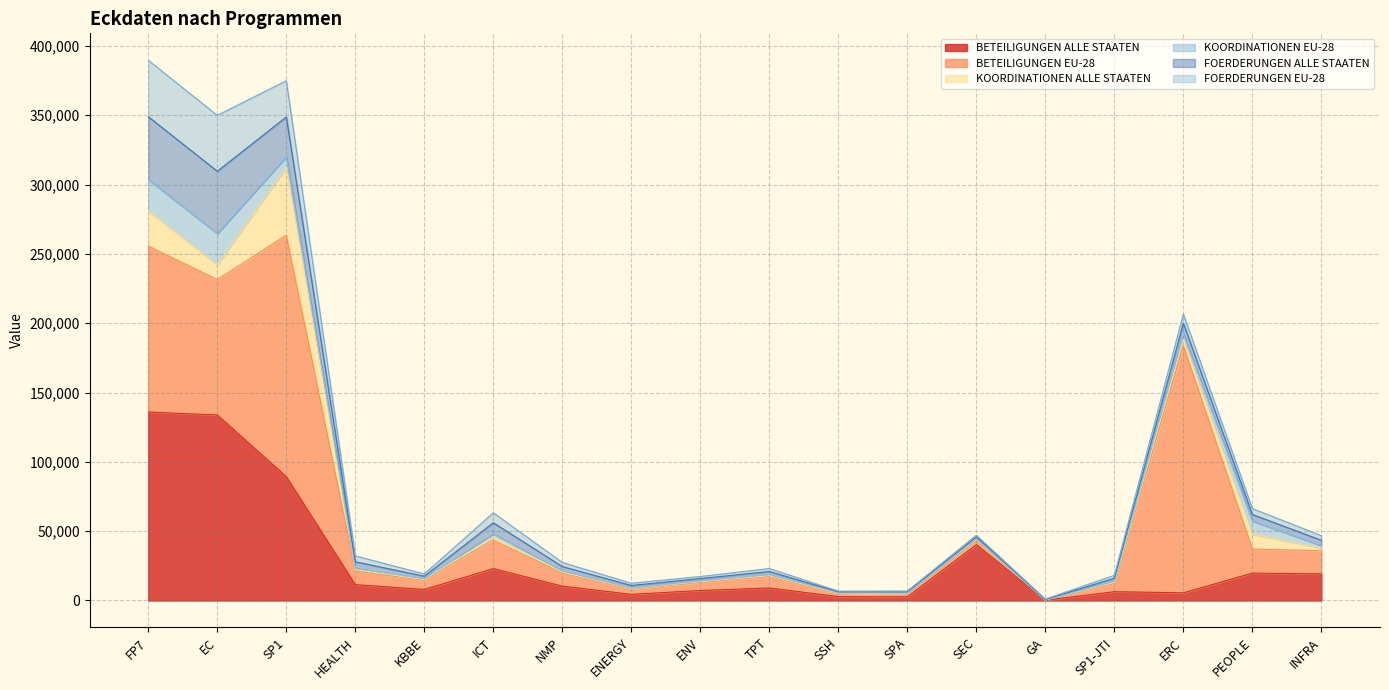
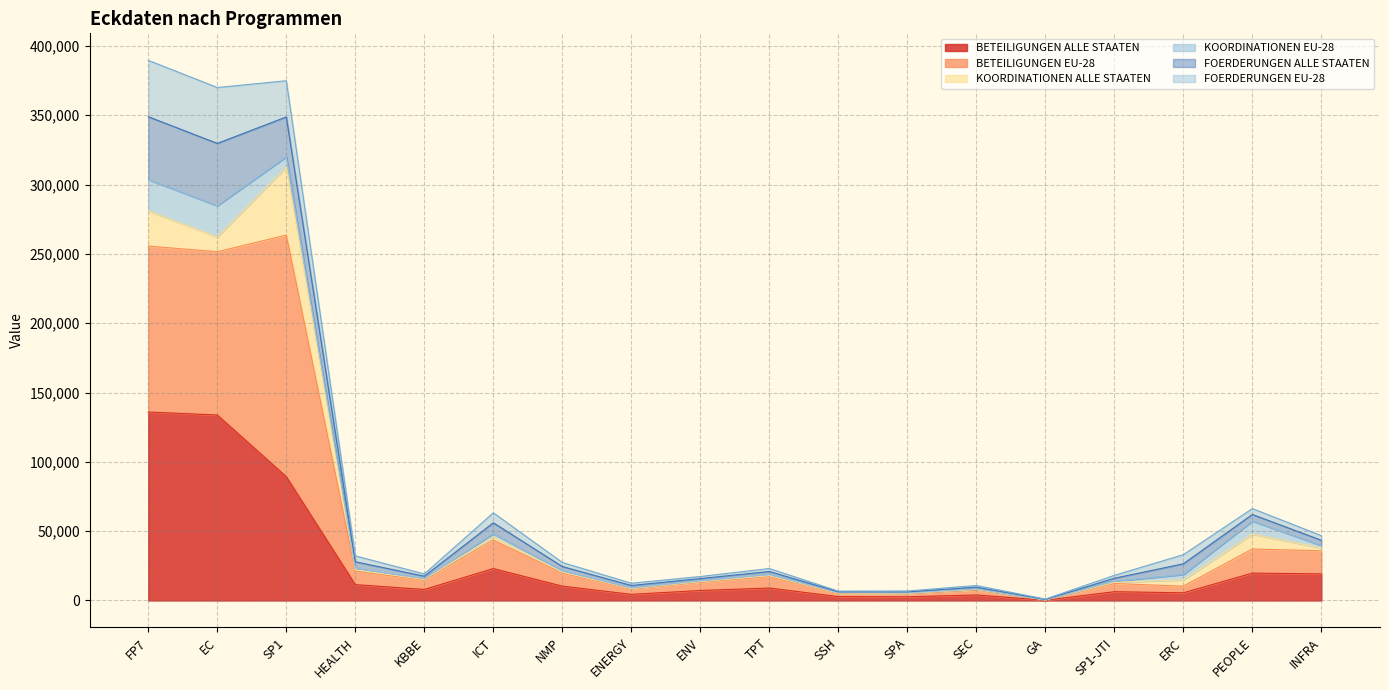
BETEILIGUNGEN EU-28, EC: 98,000 -> 118,000
BETEILIGUNGEN ALLE STAATEN, SEC: 40,000 -> 4,000
BETEILIGUNGEN EU-28, ERC: 178,000 -> 5,000
